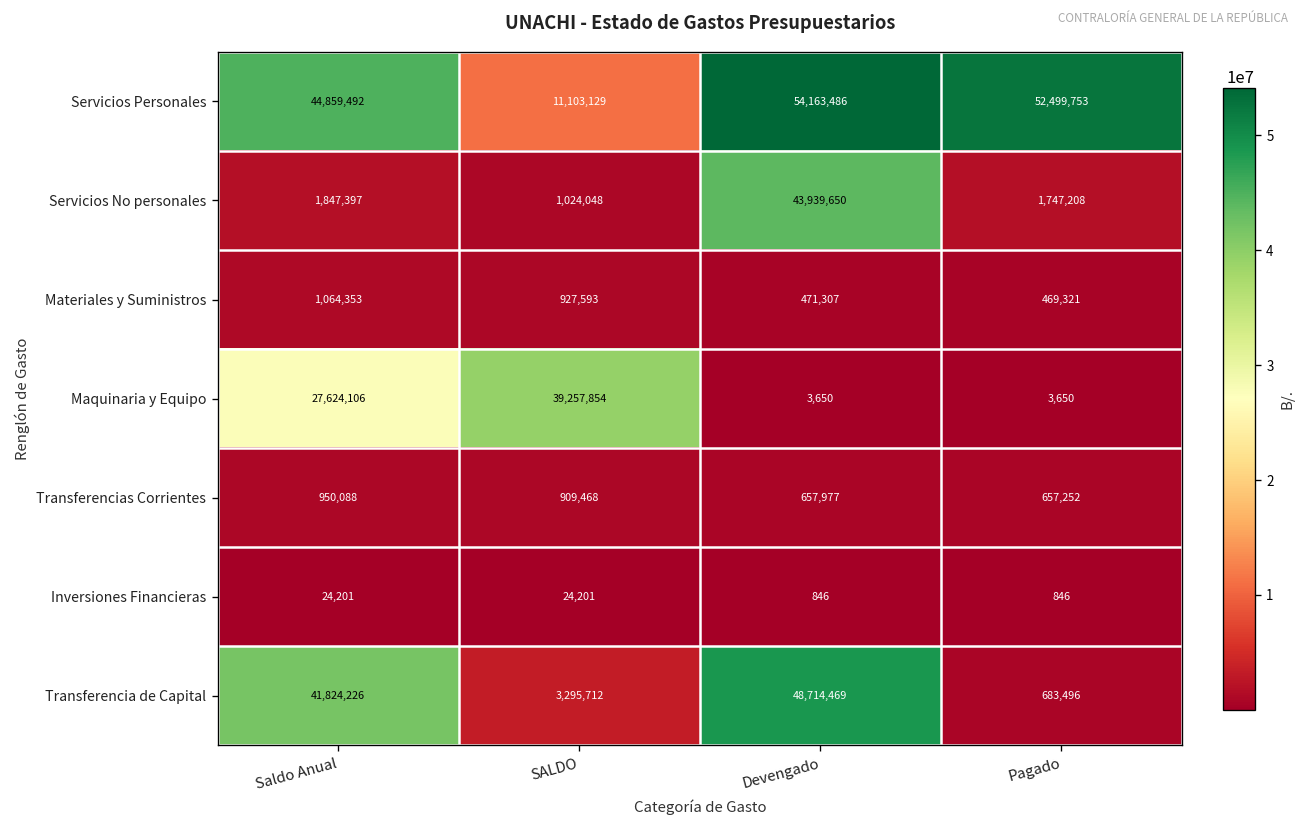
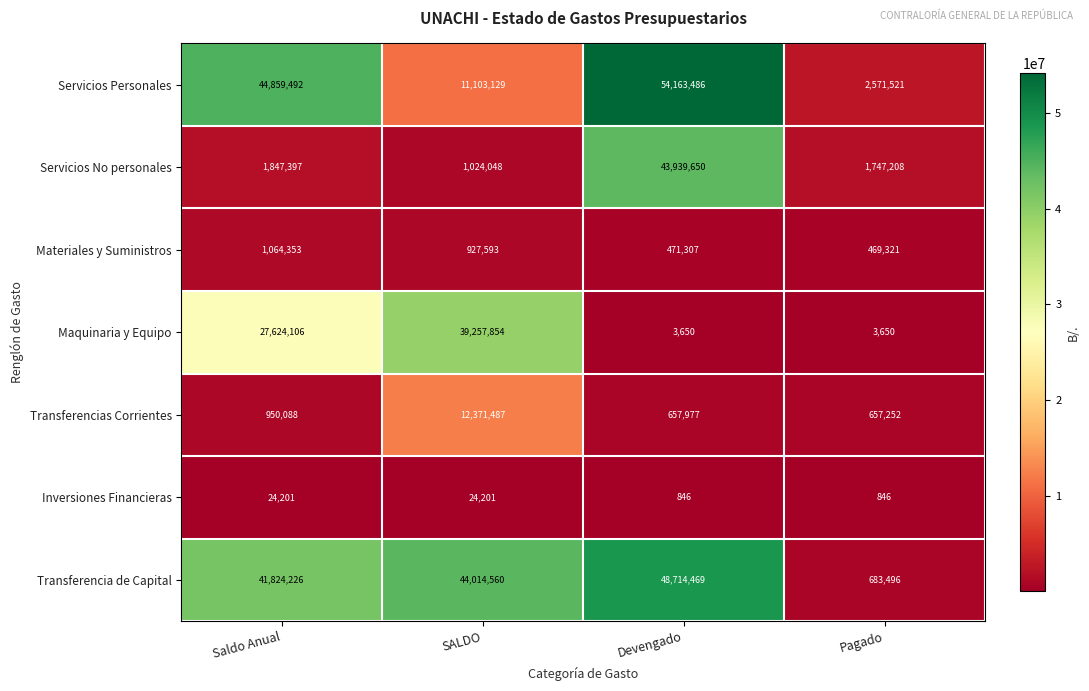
Servicios Personales, Pagado: 52,499,753 -> 2,571,521
Transferencias Corrientes, SALDO: 909,468 -> 12,371,487
Transferencia de Capital, SALDO: 3,295,712 -> 44,014,560
